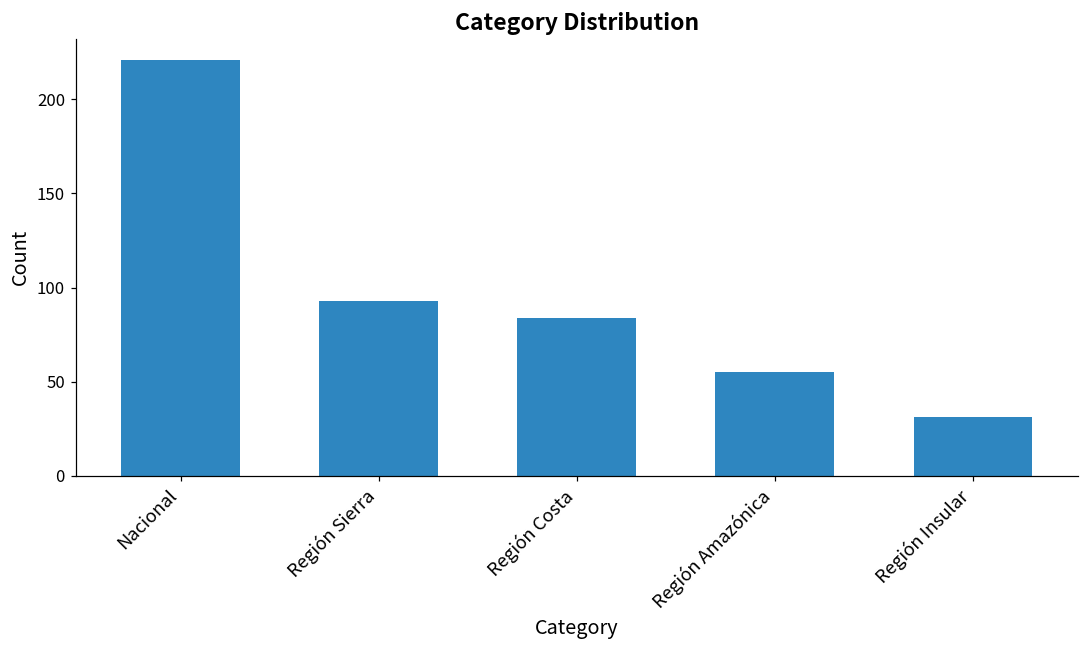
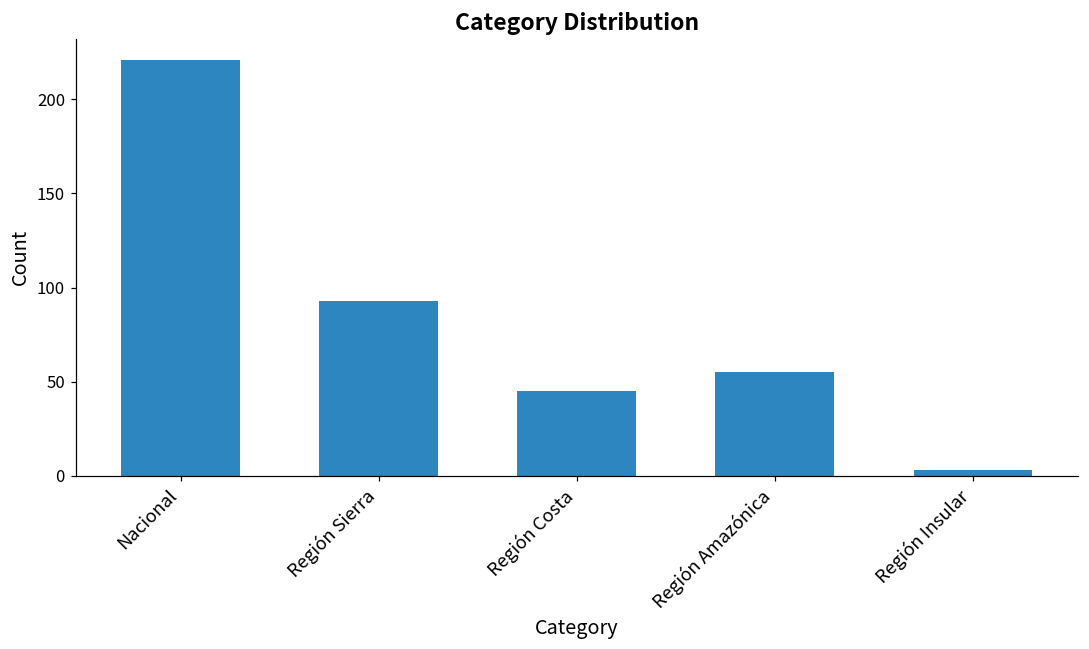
Región Costa: 84 -> 45
Región Insular: 31 -> 3
